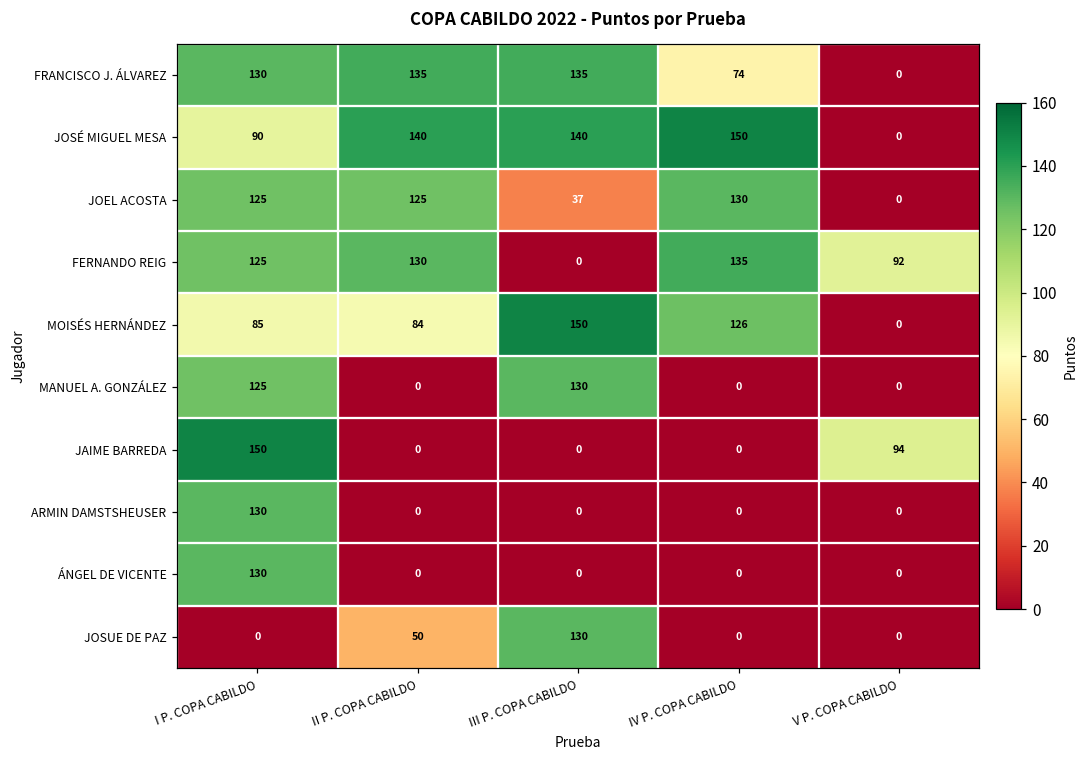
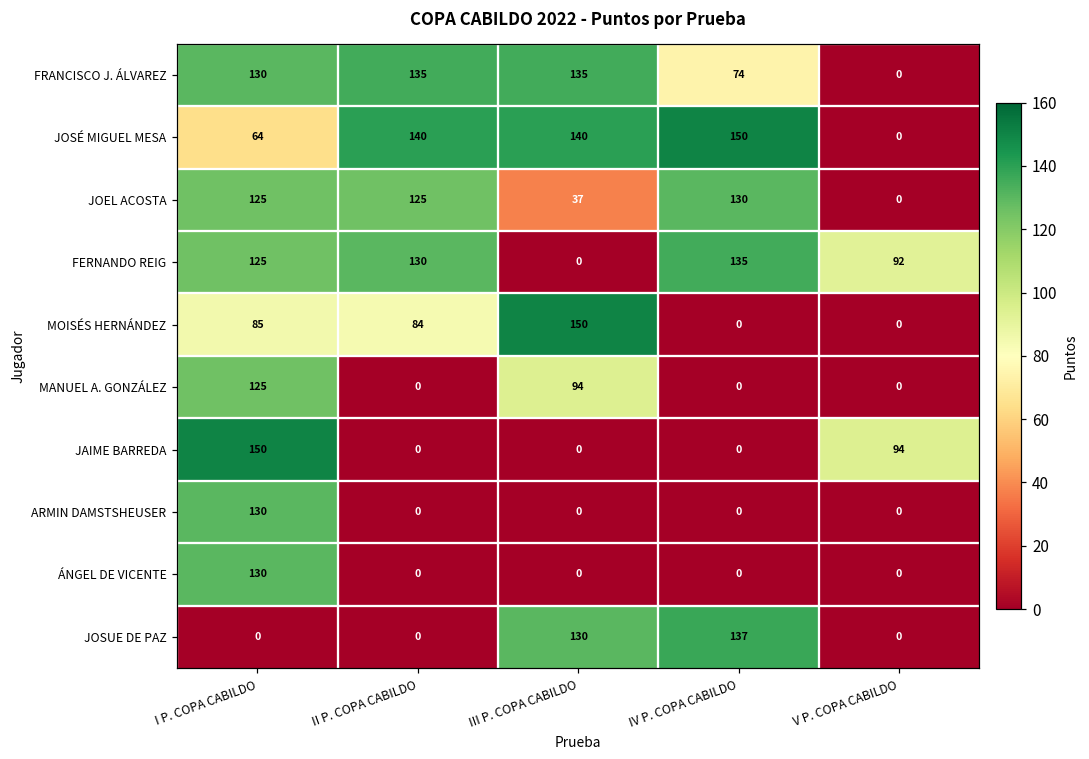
JOSÉ MIGUEL MESA, I P. COPA CABILDO: 90 -> 64
MOISÉS HERNÁNDEZ, IV P. COPA CABILDO: 126 -> 0
MANUEL A. GONZÁLEZ, III P. COPA CABILDO: 130 -> 94
JOSUE DE PAZ, II P. COPA CABILDO: 50 -> 0
JOSUE DE PAZ, IV P. COPA CABILDO: 0 -> 137
